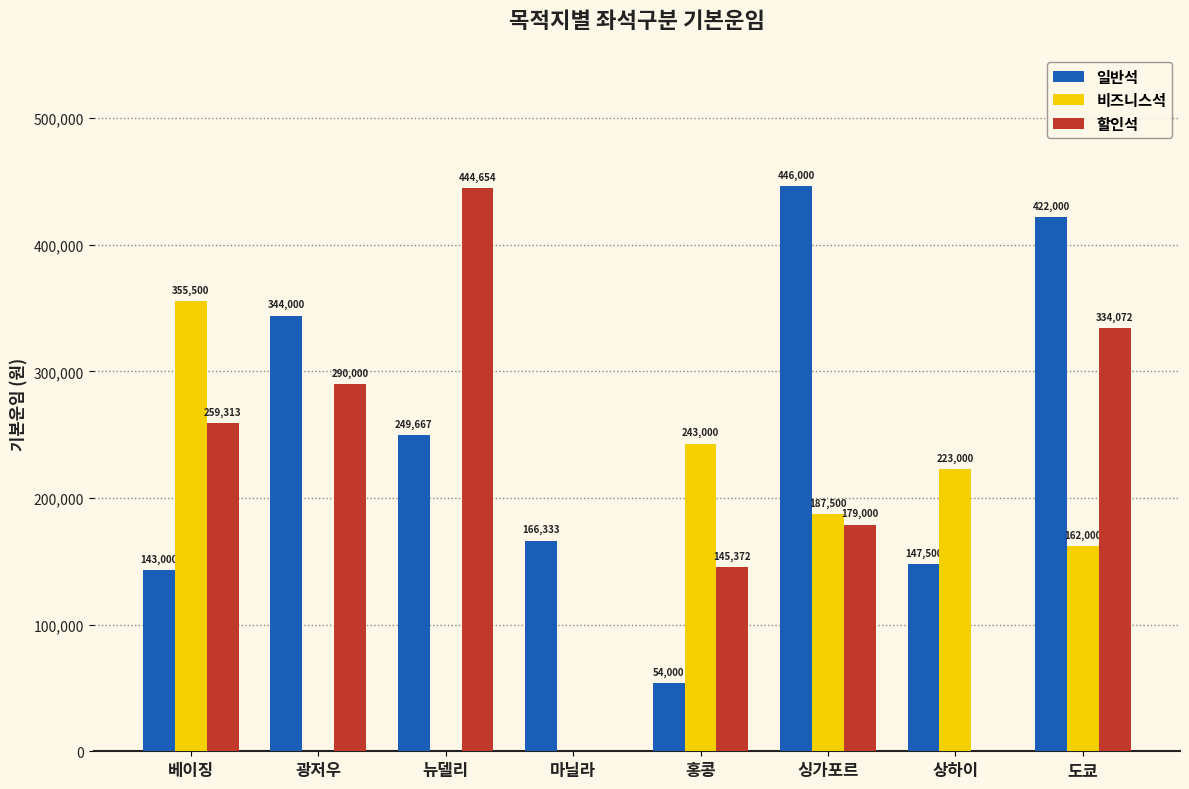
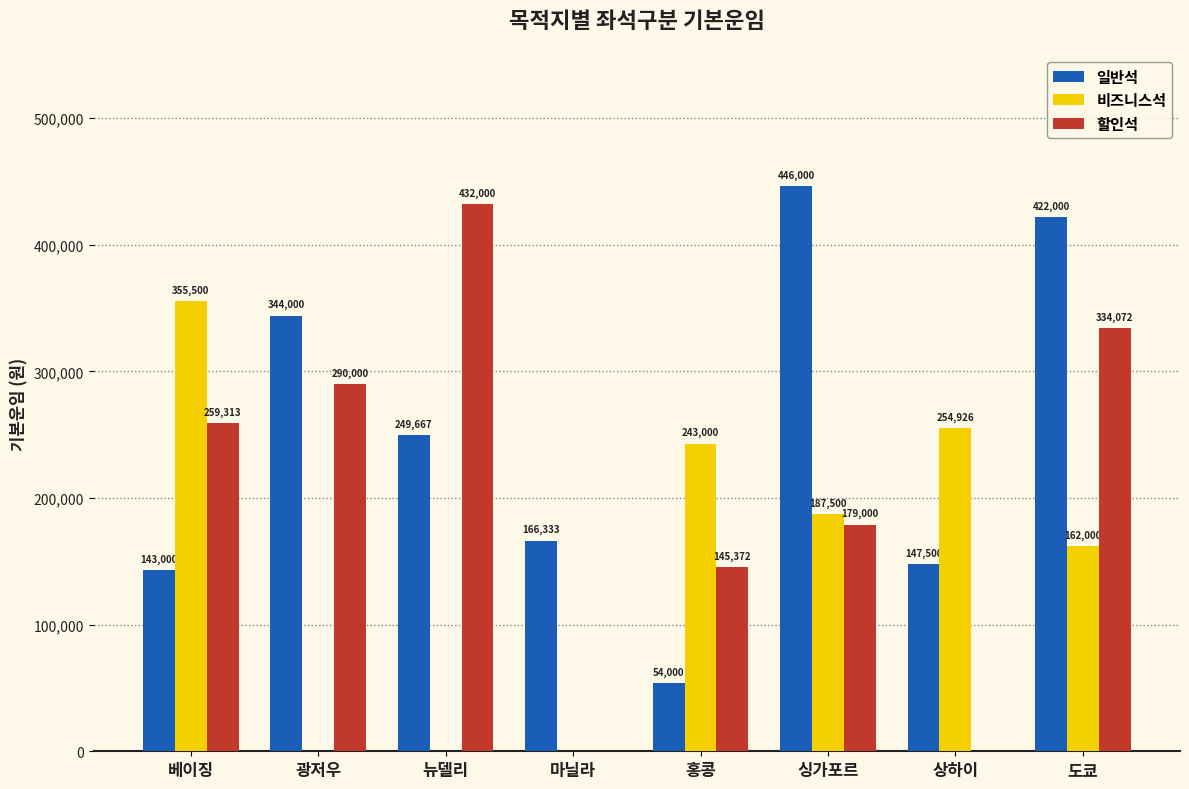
할인석, 뉴델리: 444,654 -> 432,000
비즈니스석, 상하이: 223,000 -> 254,926
